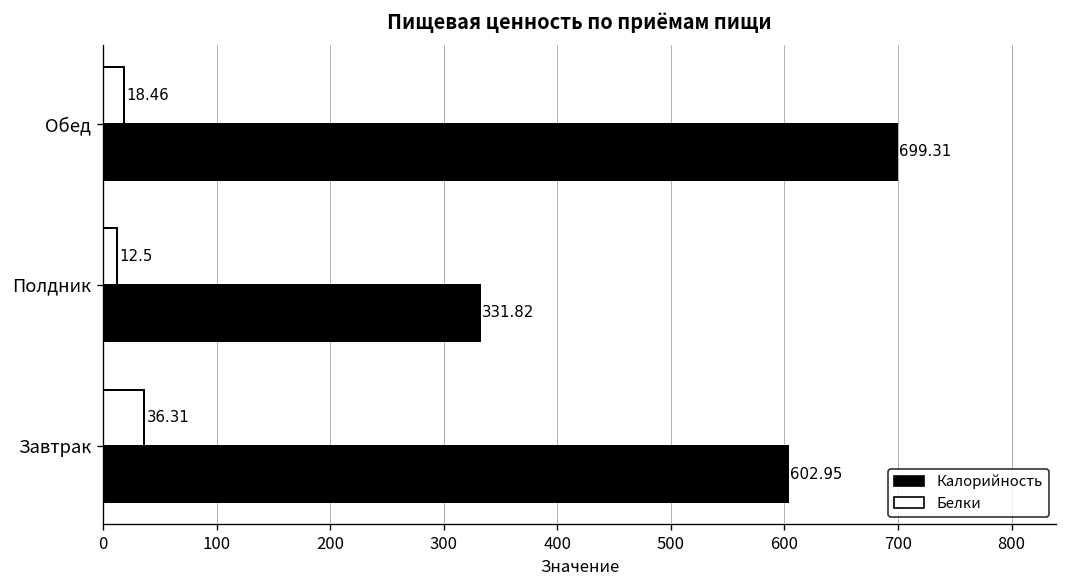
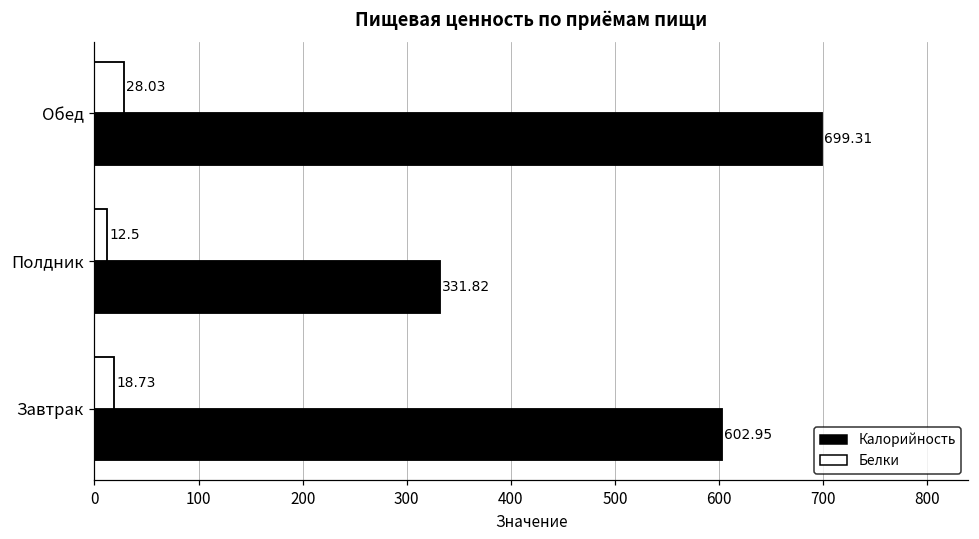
Белки, Обед: 18.46 -> 28.03
Белки, Завтрак: 36.31 -> 18.73
